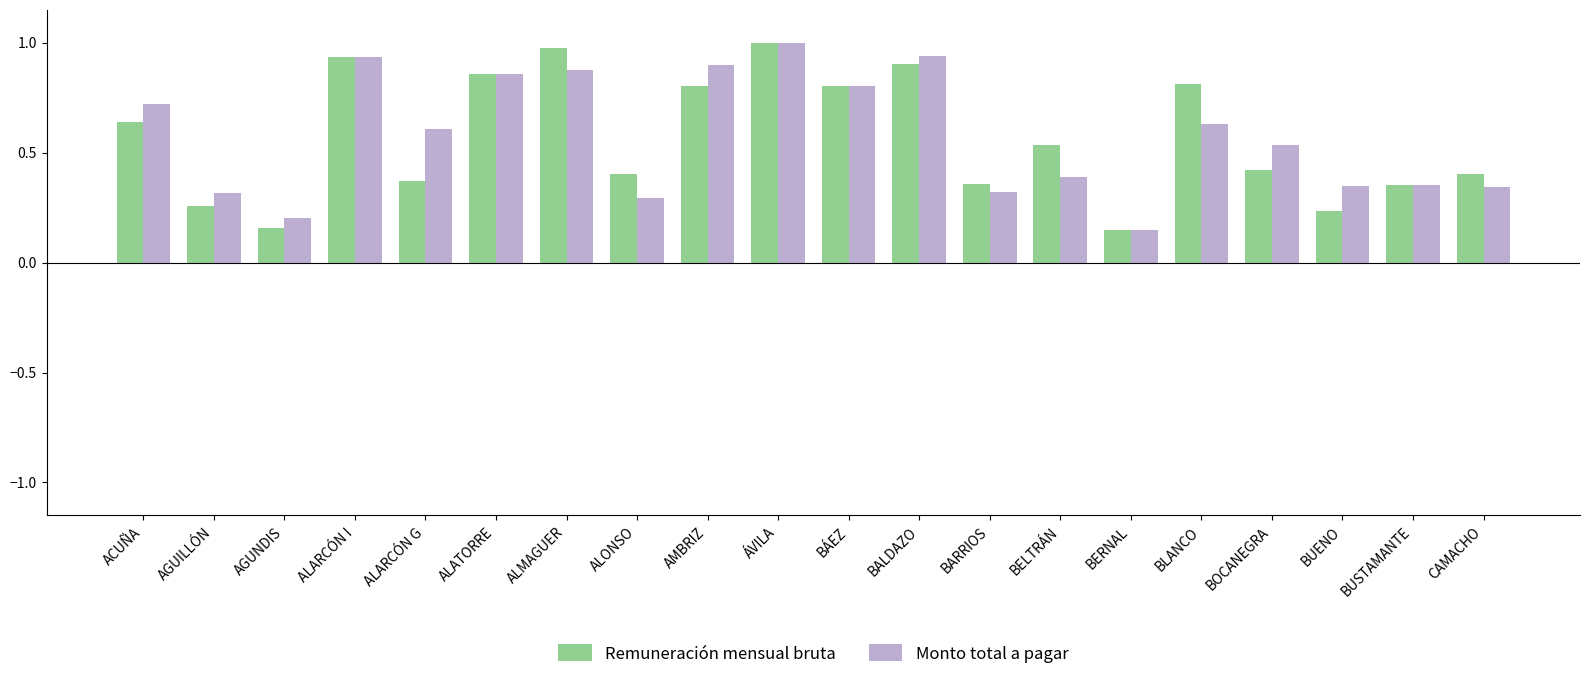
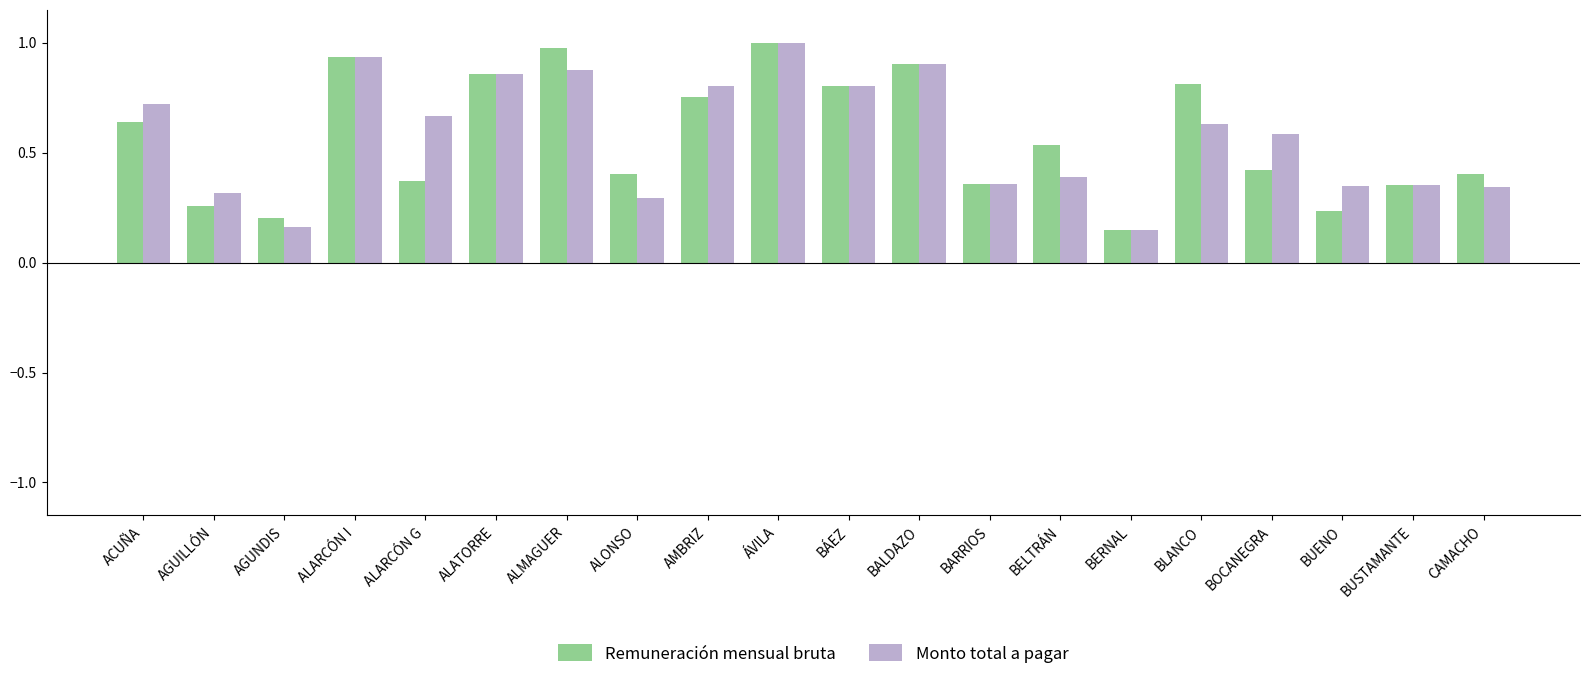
Remuneración mensual bruta, AGUNDIS: 0.16 -> 0.20
Monto total a pagar, AGUNDIS: 0.20 -> 0.16
Monto total a pagar, ALARCÓN G: 0.61 -> 0.67
Remuneración mensual bruta, AMBRIZ: 0.80 -> 0.75
Monto total a pagar, AMBRIZ: 0.90 -> 0.80
Monto total a pagar, BALDAZO: 0.94 -> 0.90
Monto total a pagar, BARRIOS: 0.32 -> 0.36
Monto total a pagar, BOCANEGRA: 0.53 -> 0.59
